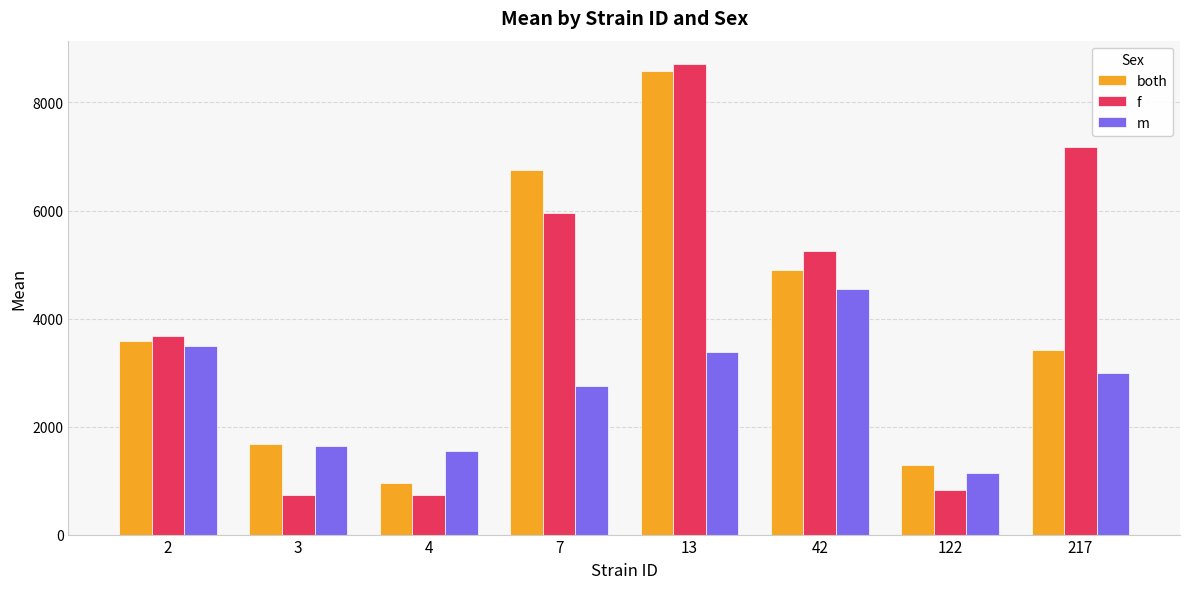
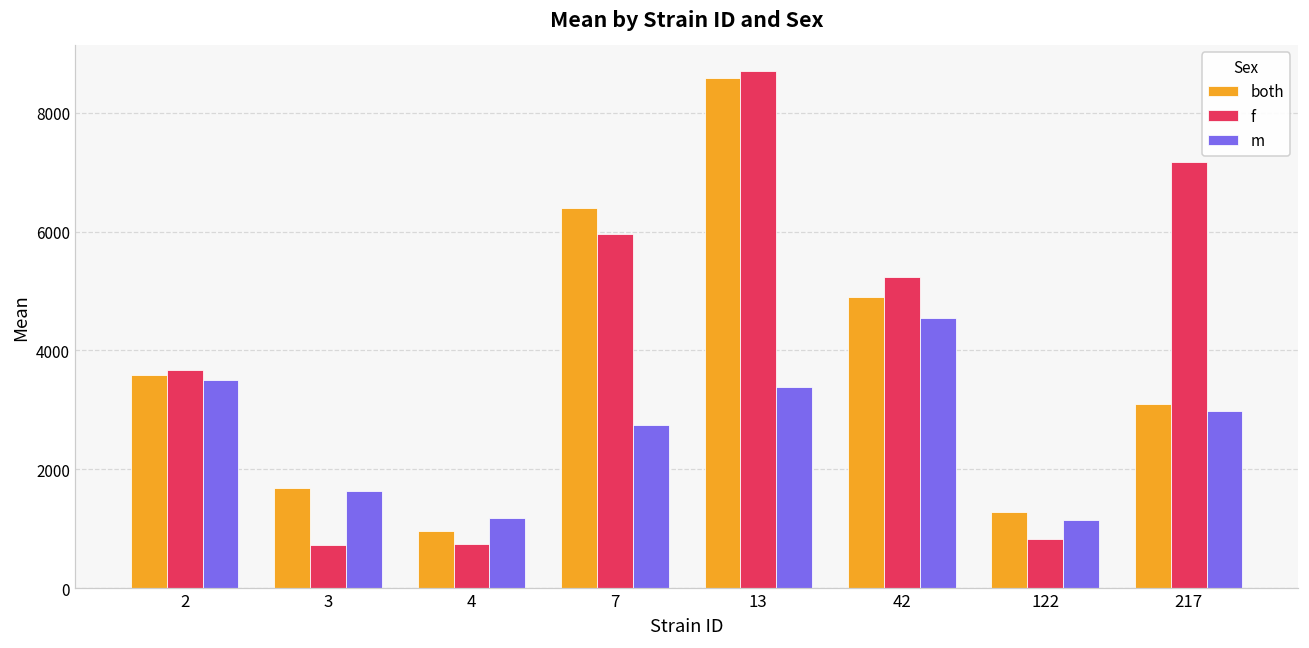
m, 4: 1500 -> 1200
both, 7: 6700 -> 6400
both, 217: 3400 -> 3100
